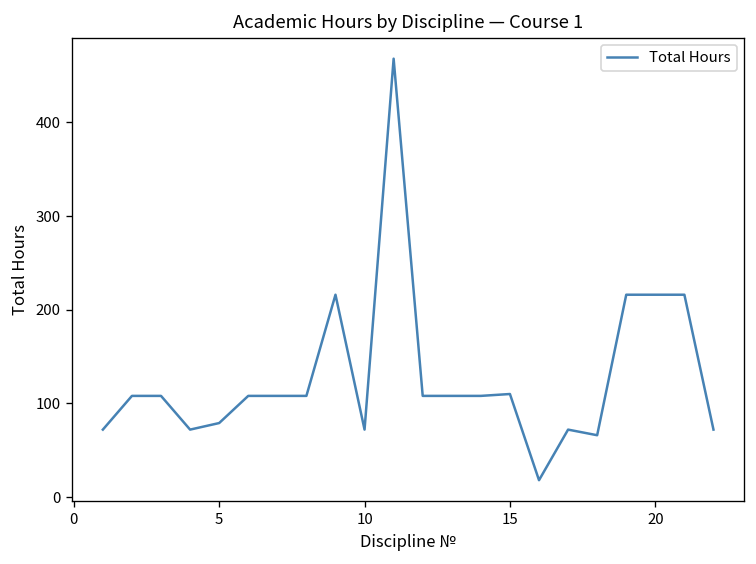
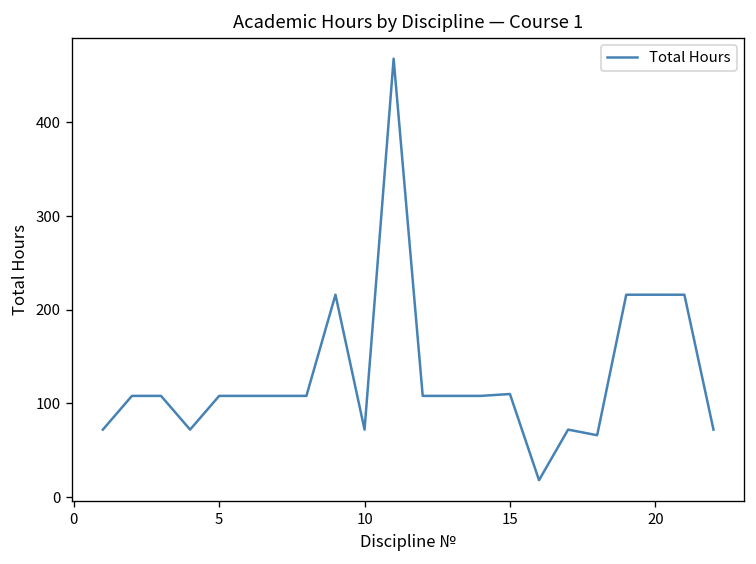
5: 80 -> 110
